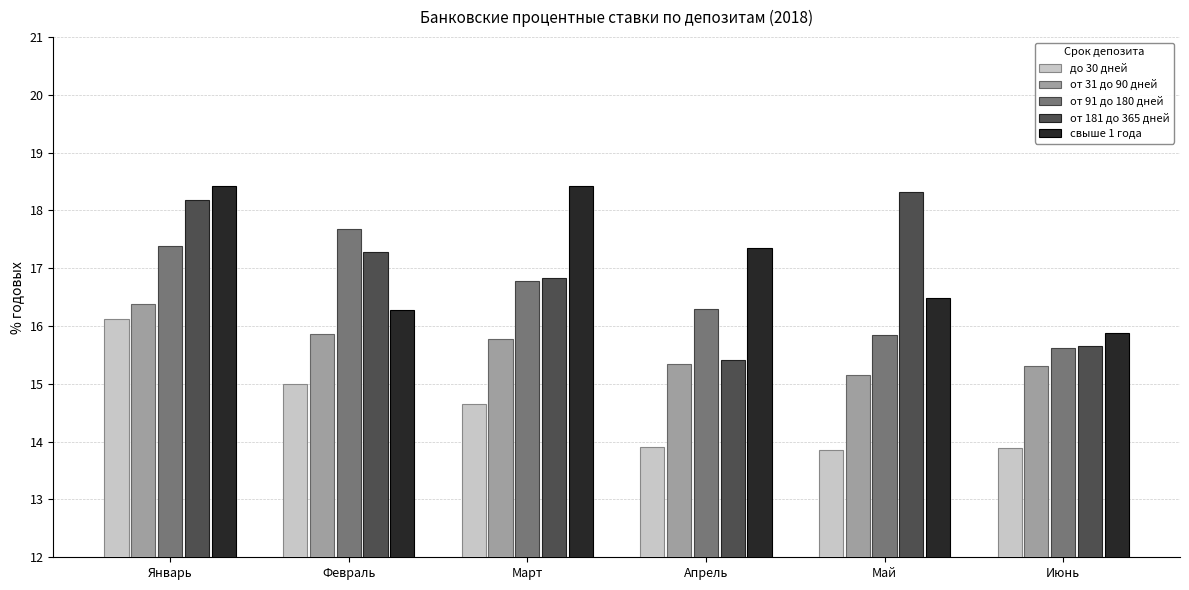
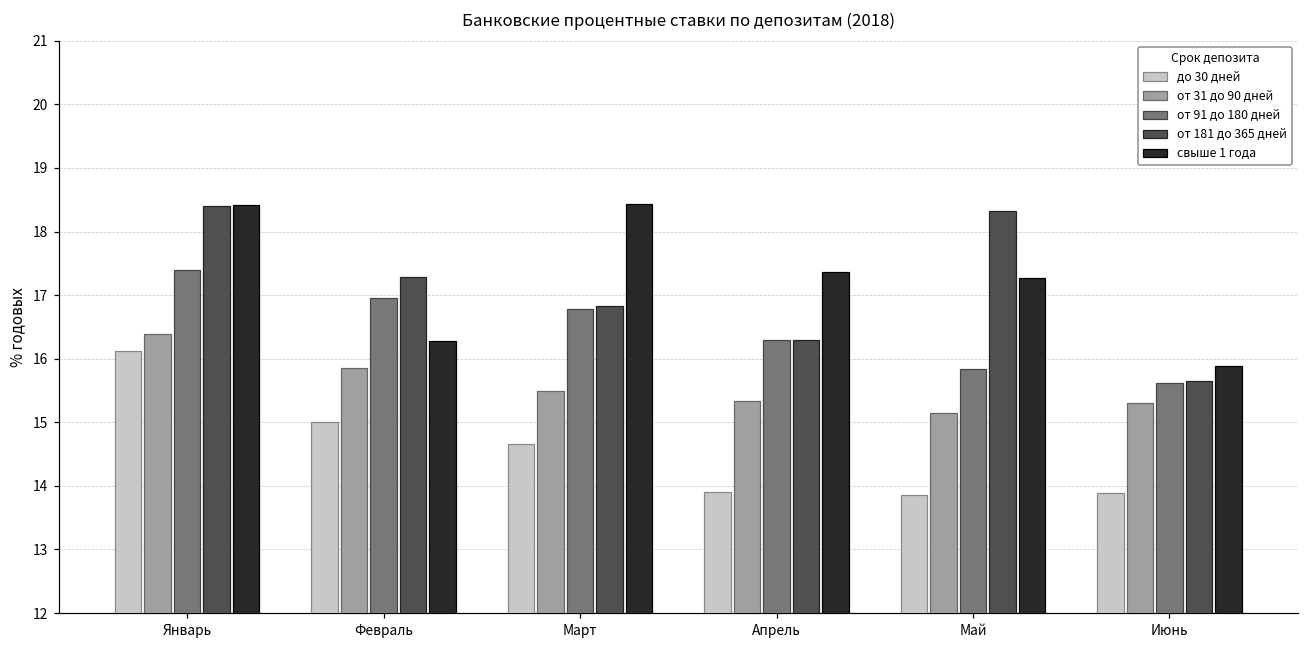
от 181 до 365 дней, Январь: 18.2 -> 18.4
от 91 до 180 дней, Февраль: 17.7 -> 17.0
от 31 до 90 дней, Март: 15.8 -> 15.5
от 181 до 365 дней, Апрель: 15.4 -> 16.3
свыше 1 года, Май: 16.5 -> 17.3
